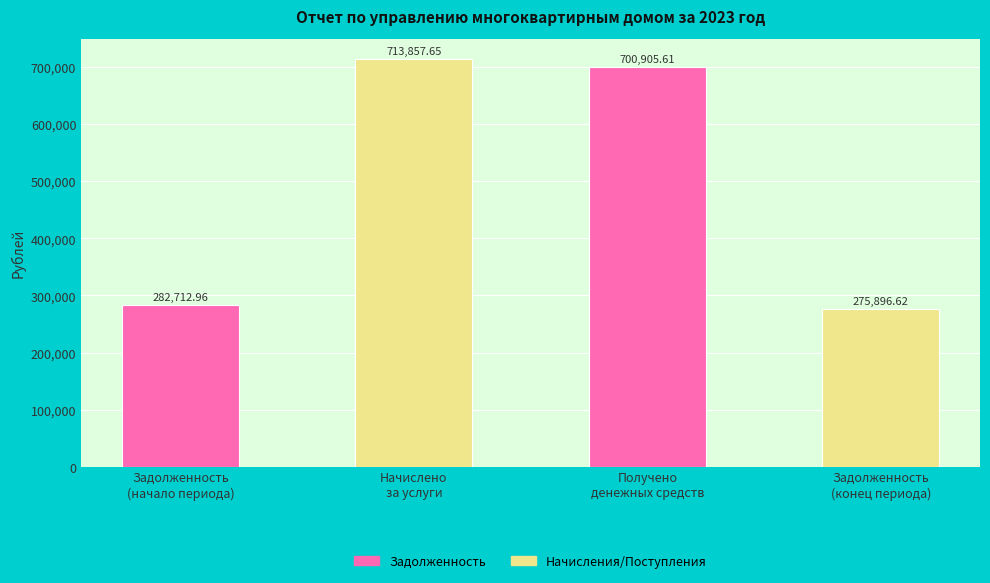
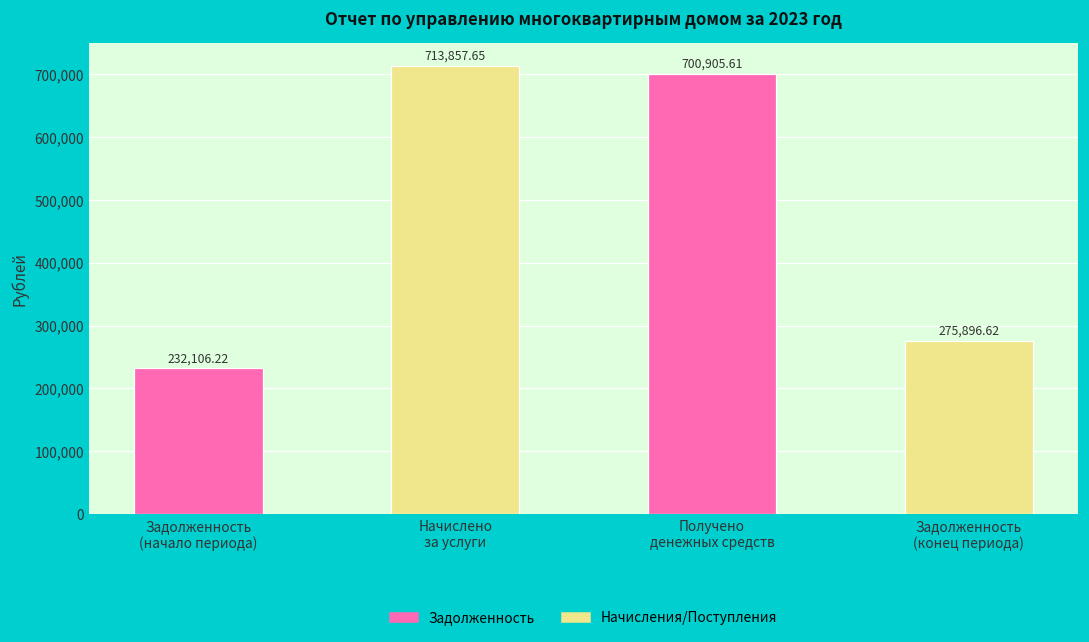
Задолженность (начало периода): 282,712.96 -> 232,106.22
